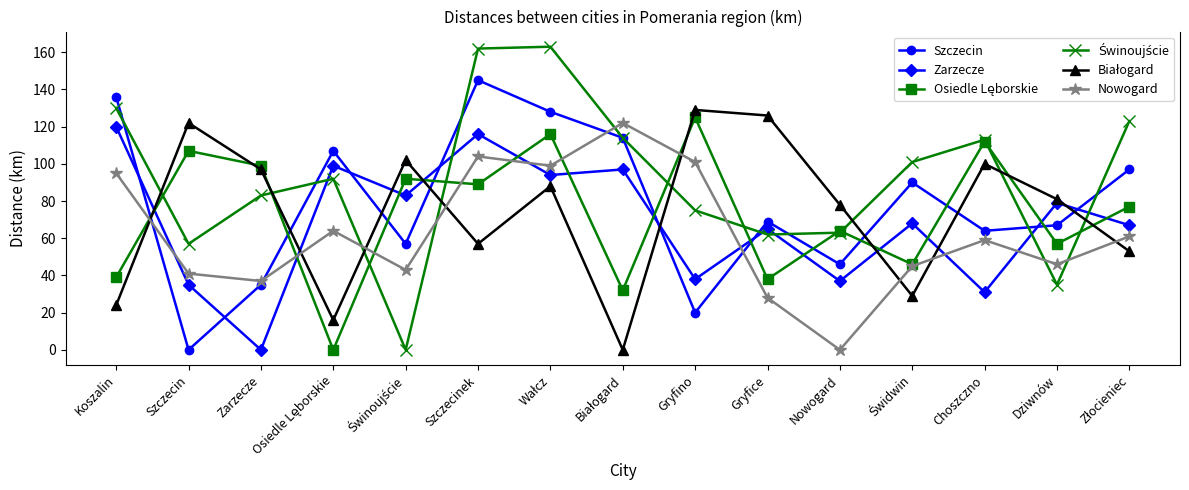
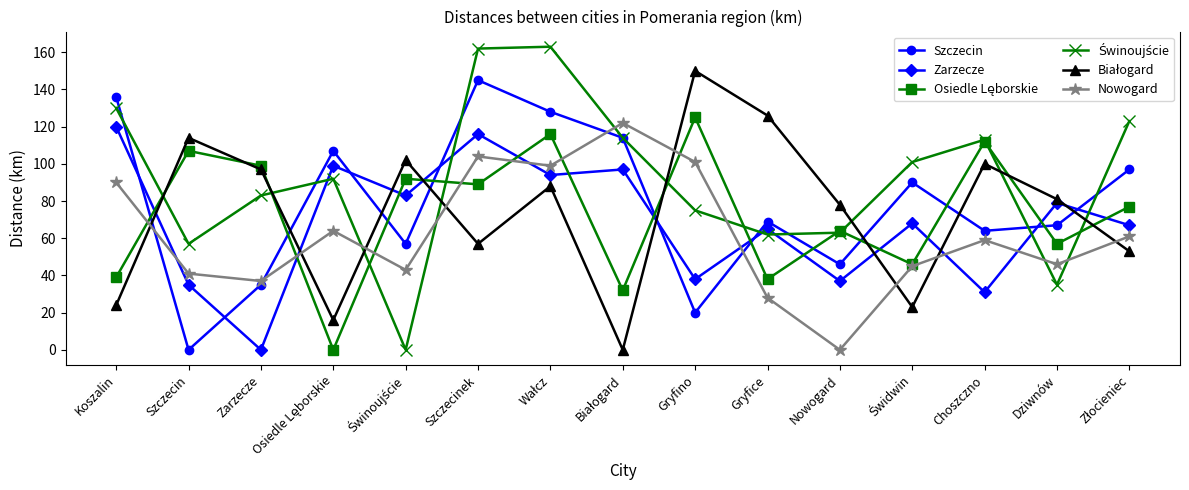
Nowogard, Koszalin: 95 -> 90
Białogard, Szczecin: 122 -> 114
Białogard, Gryfino: 129 -> 150
Białogard, Świdwin: 29 -> 23
